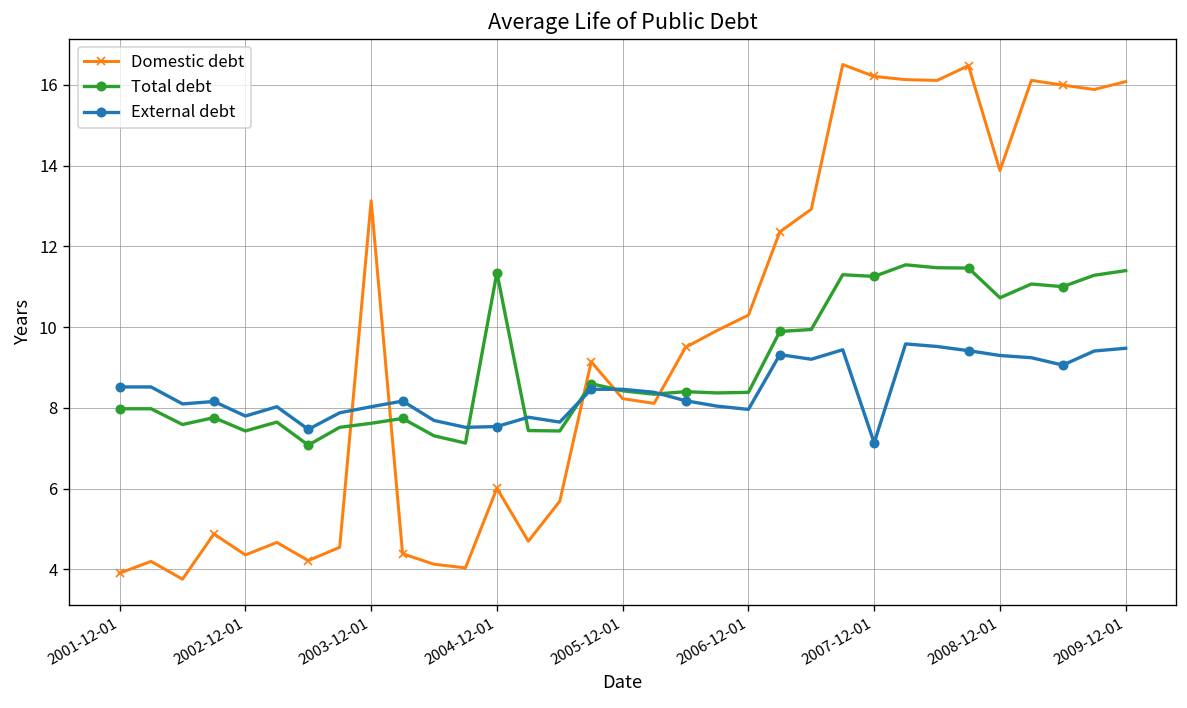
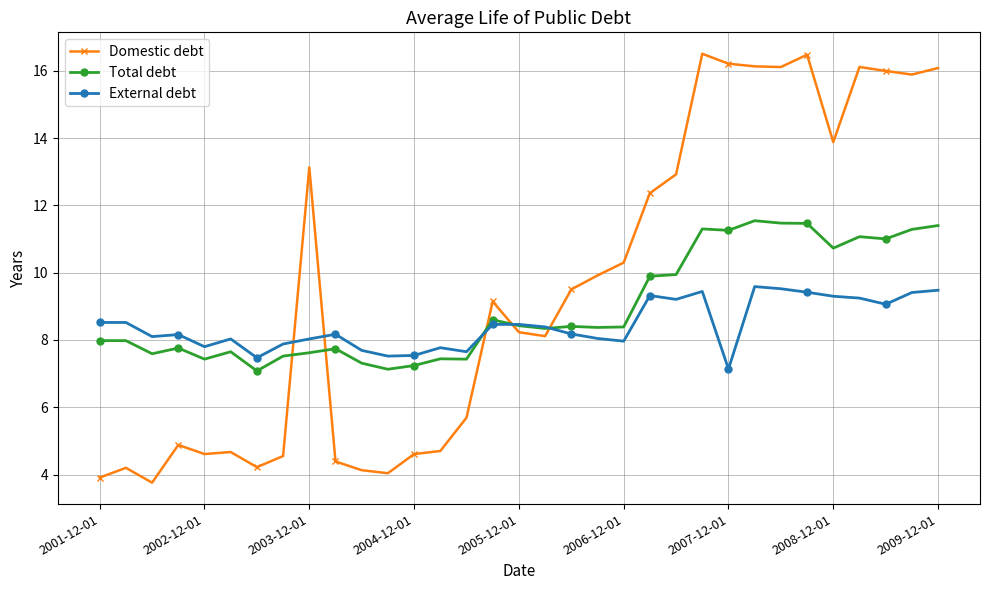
Domestic debt, 2002-12-01: 4.4 -> 4.6
Domestic debt, 2004-12-01: 6.0 -> 4.6
Total debt, 2004-12-01: 11.4 -> 7.2
